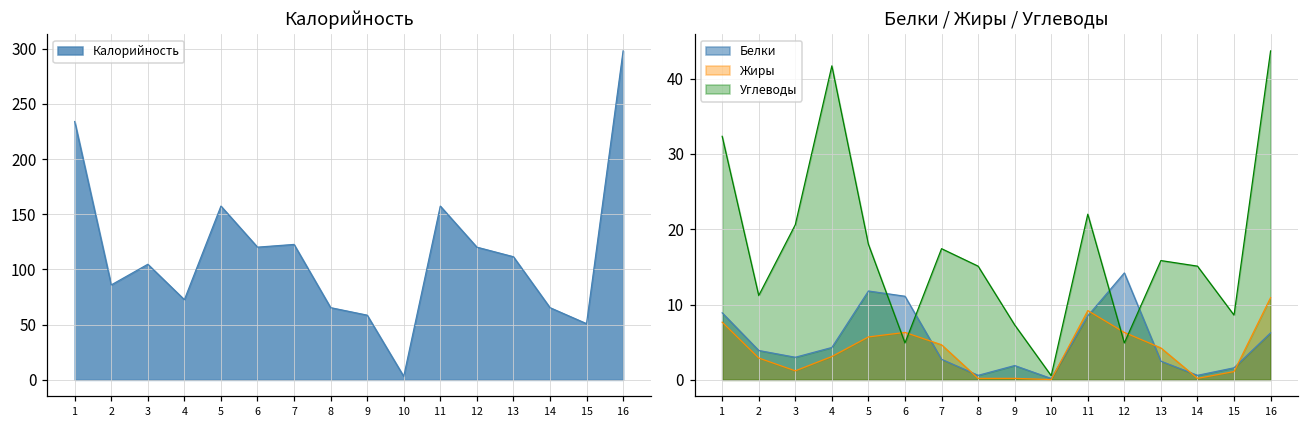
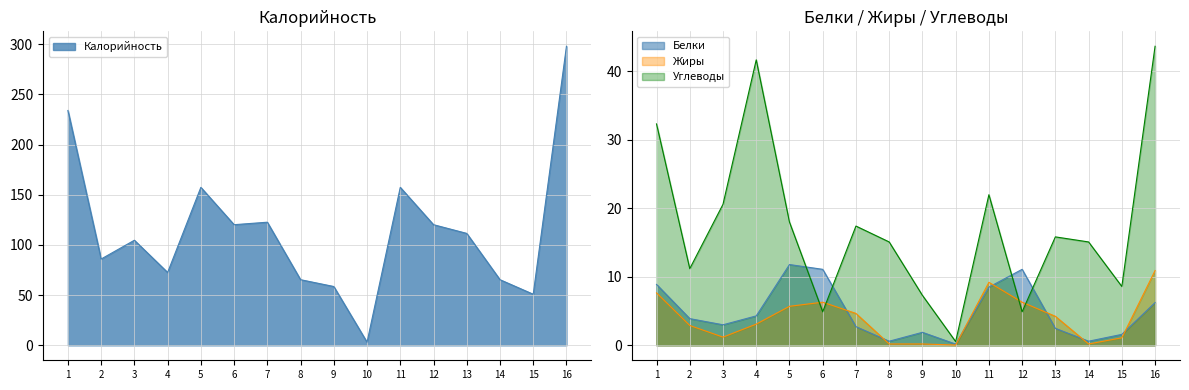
Белки / Жиры / Углеводы, Белки, 12: 14 -> 11
